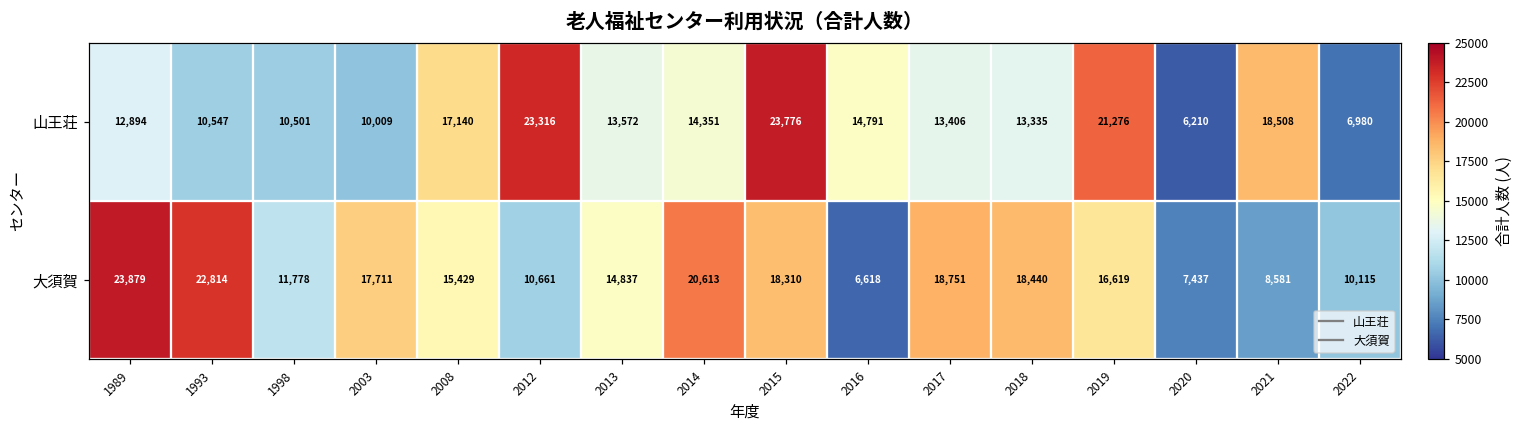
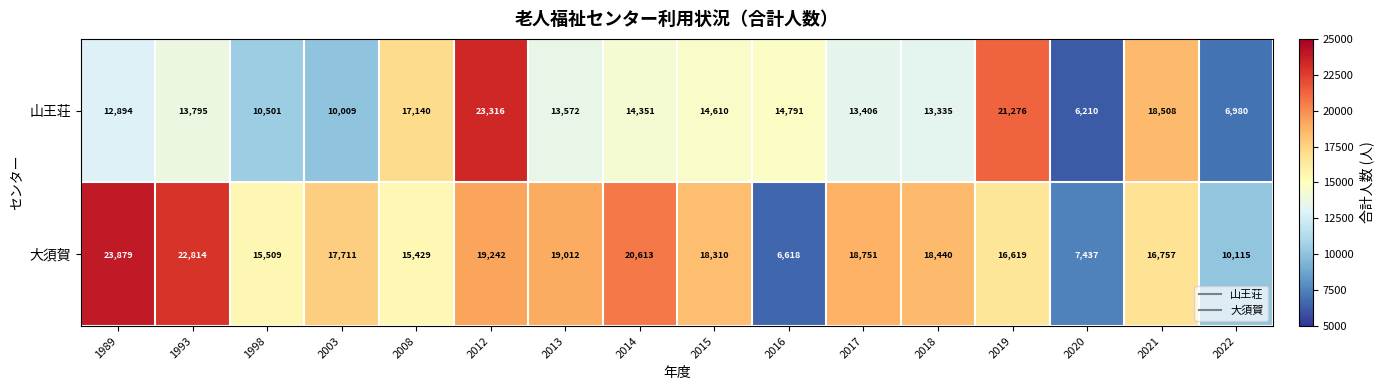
山王荘, 1993: 10,547 -> 13,795
山王荘, 2015: 23,776 -> 14,610
大須賀, 1998: 11,778 -> 15,509
大須賀, 2012: 10,661 -> 19,242
大須賀, 2013: 14,837 -> 19,012
大須賀, 2021: 8,581 -> 16,757
